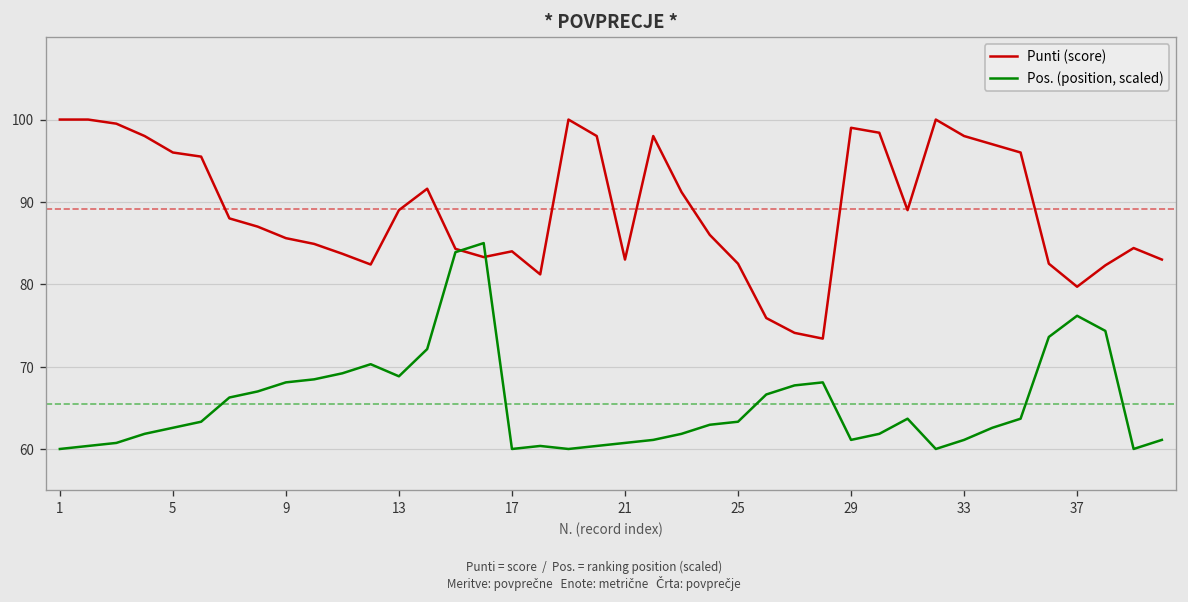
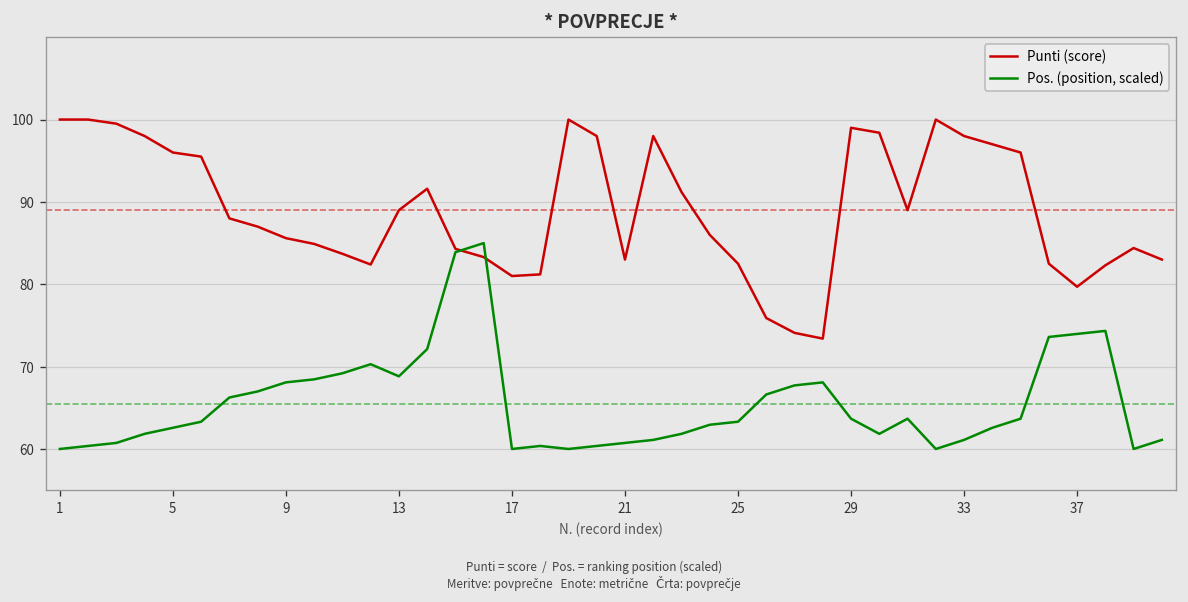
Punti (score), 17: 84 -> 81
Pos. (position, scaled), 29: 61 -> 64
Pos. (position, scaled), 37: 76 -> 74
